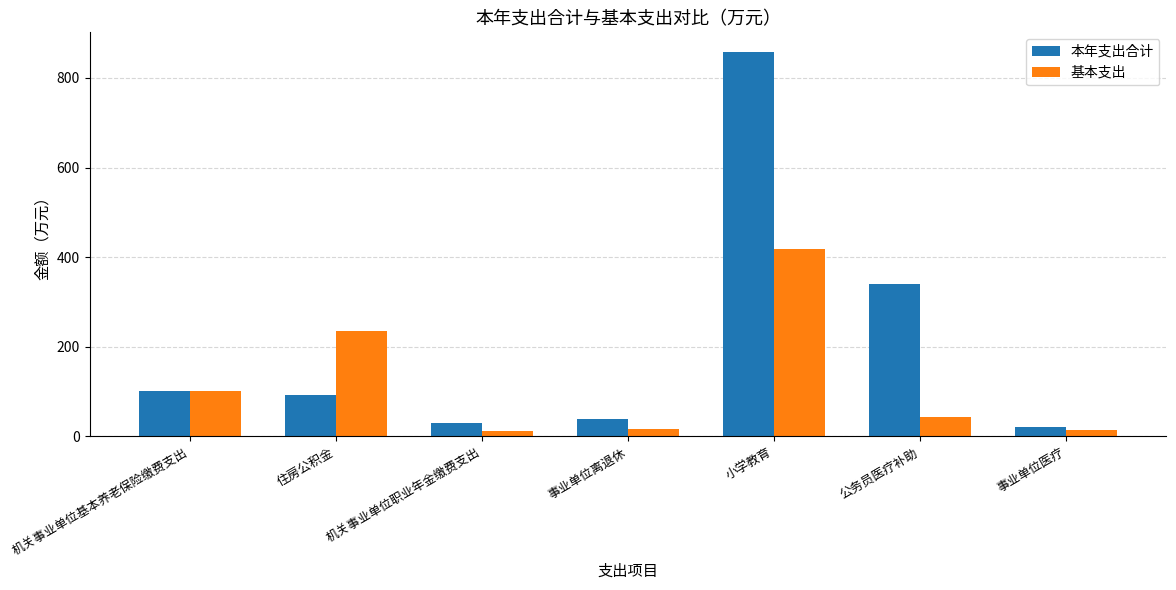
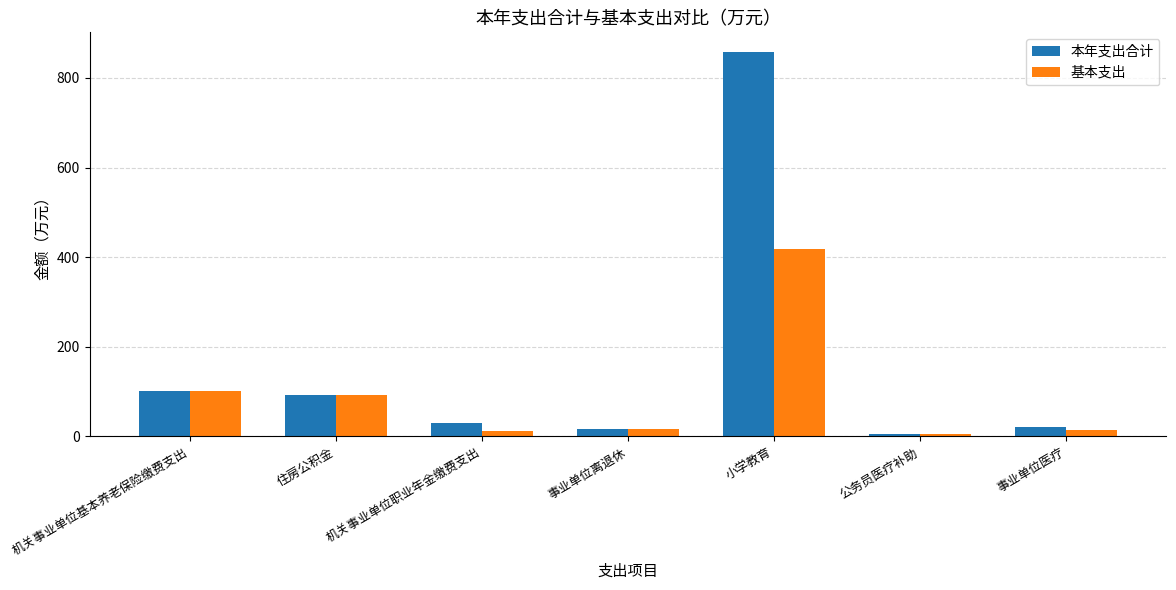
基本支出, 住房公积金: 240 -> 90
本年支出合计, 事业单位离退休: 40 -> 20
本年支出合计, 公务员医疗补助: 340 -> 10
基本支出, 公务员医疗补助: 40 -> 10
